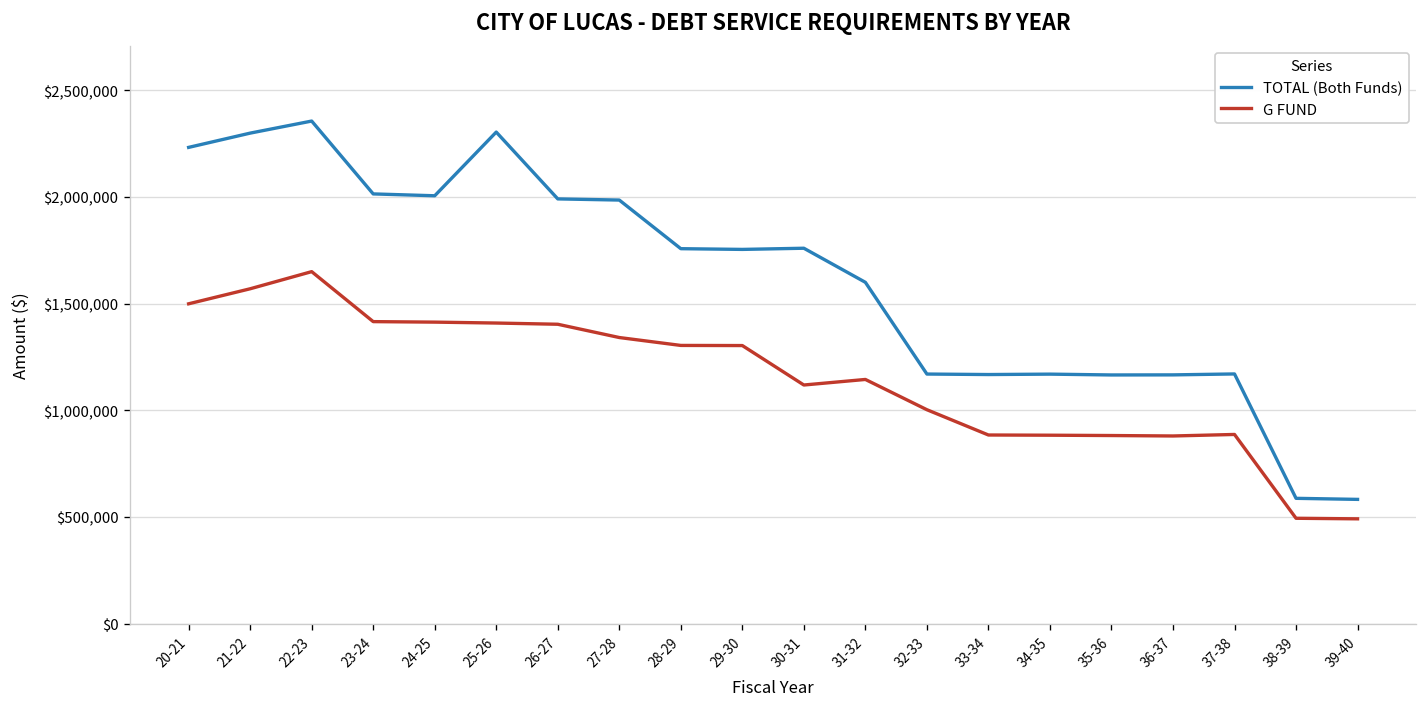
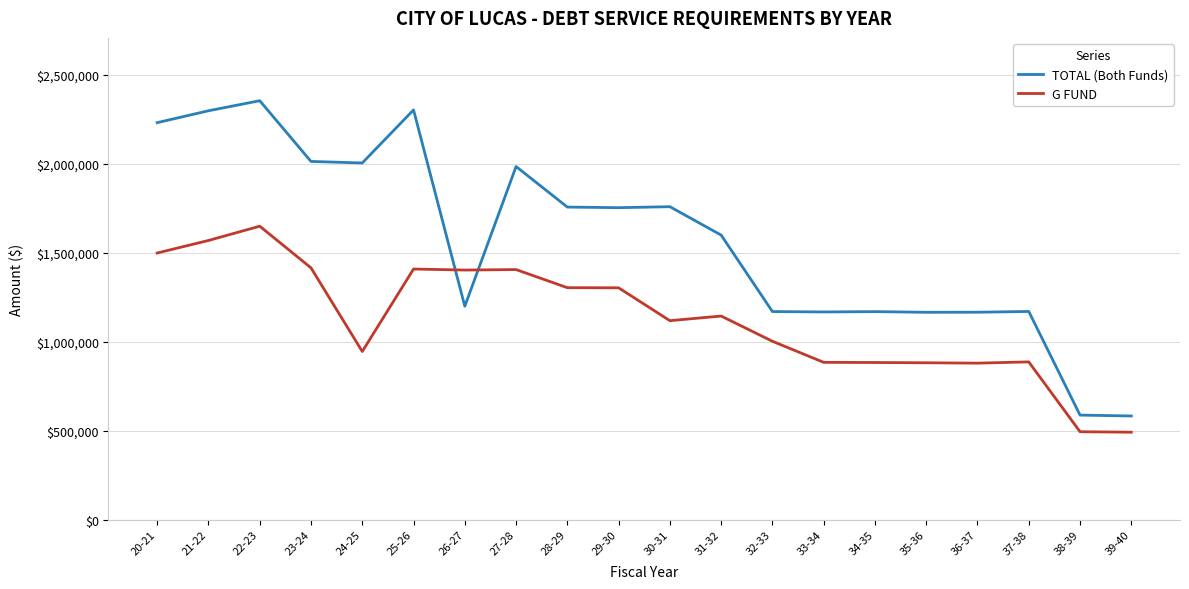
G FUND, 24-25: $1,410,000 -> $950,000
TOTAL (Both Funds), 26-27: $1,990,000 -> $1,200,000
G FUND, 27-28: $1,340,000 -> $1,410,000
